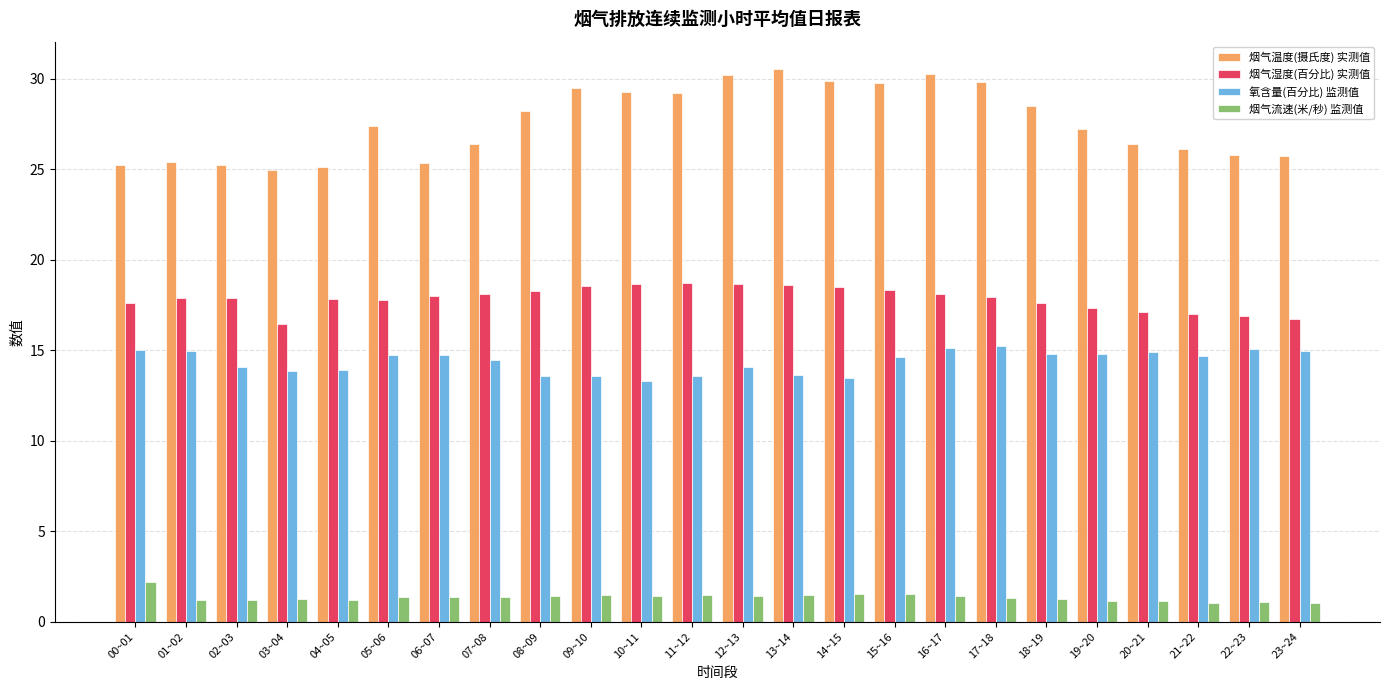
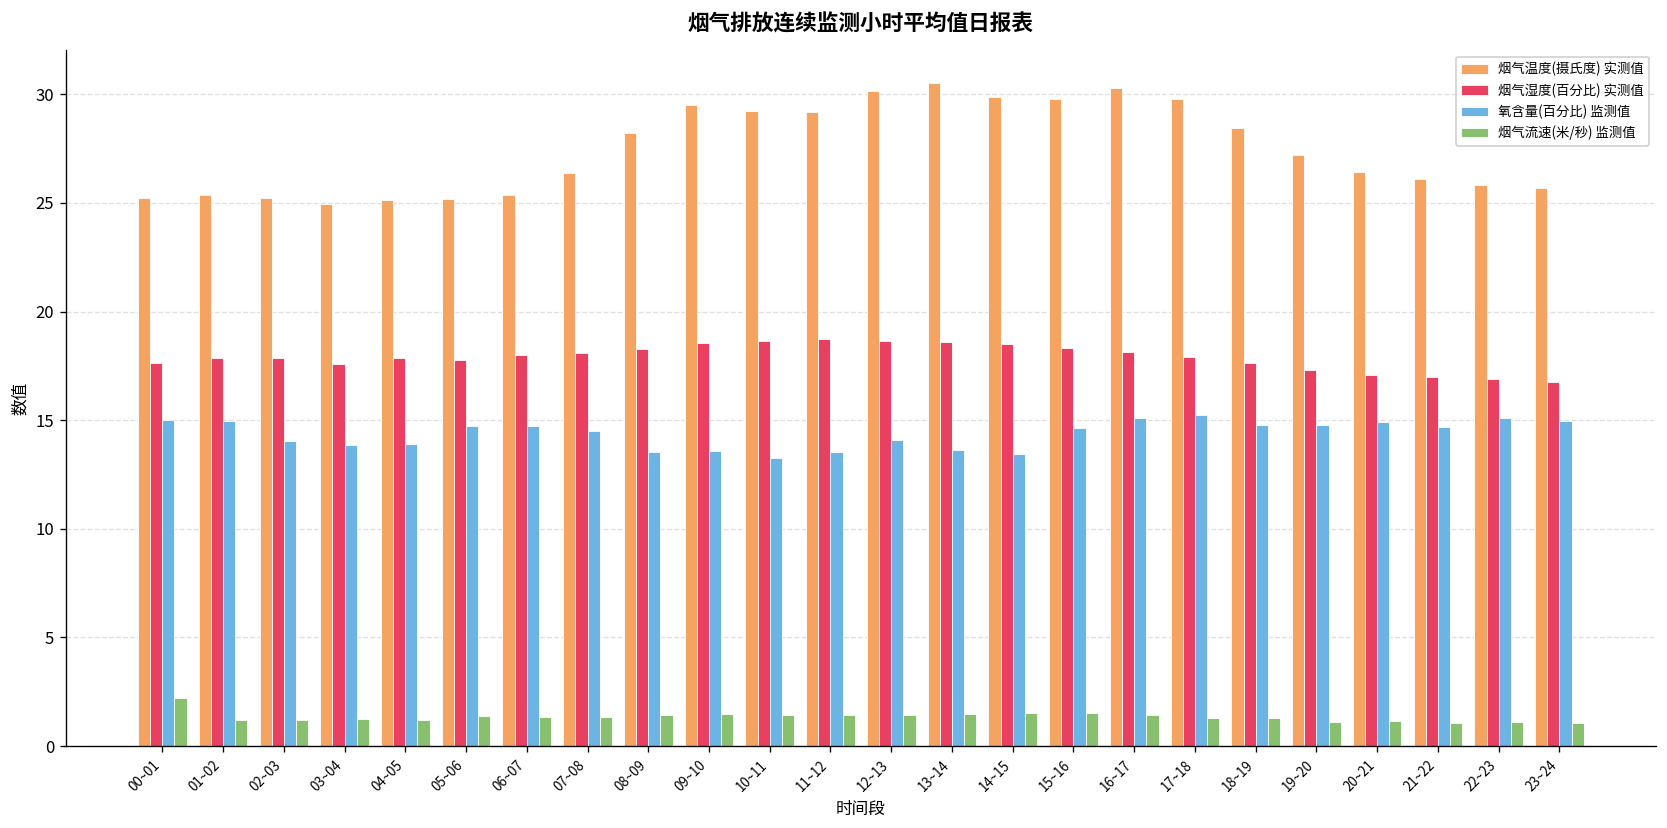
烟气湿度(百分比) 实测值, 03~04: 16.5 -> 17.6
烟气温度(摄氏度) 实测值, 05~06: 27.4 -> 25.2
